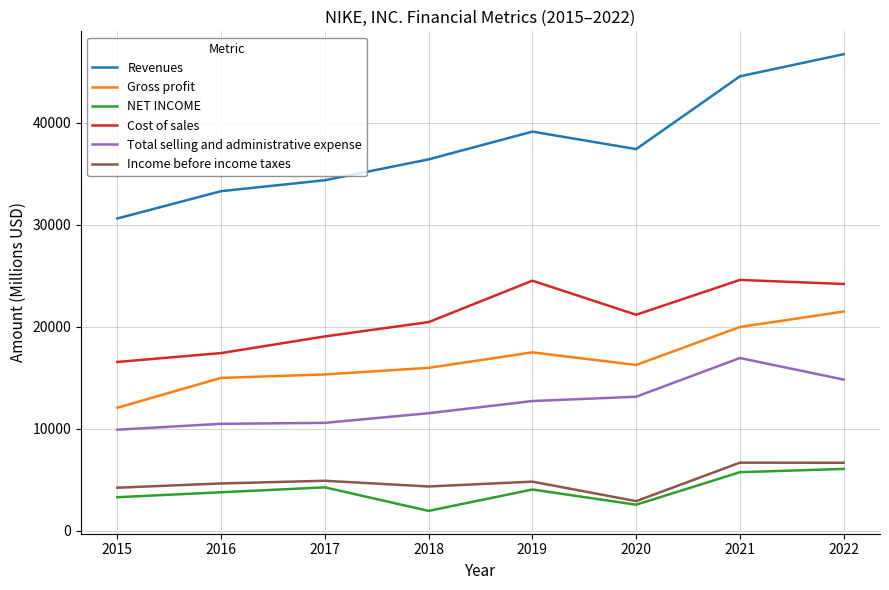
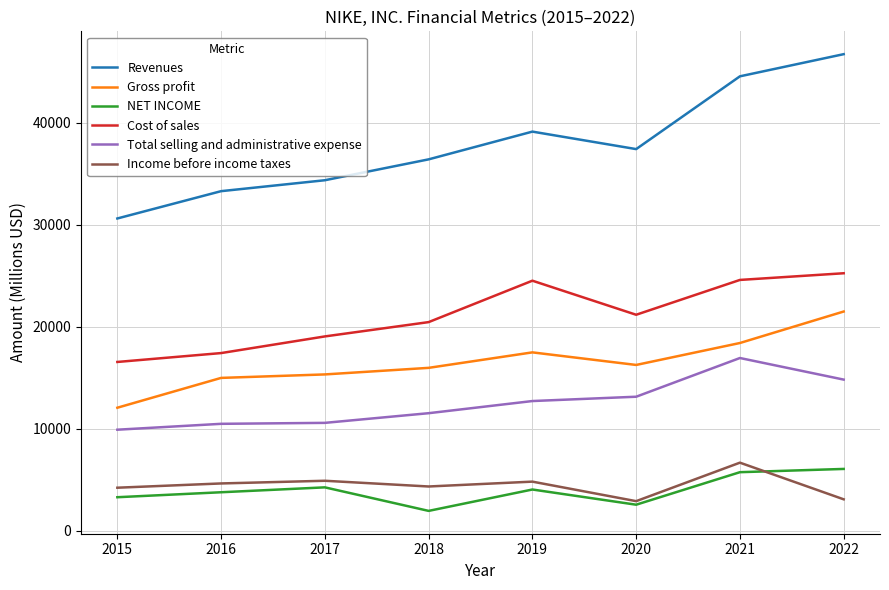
Gross profit, 2021: 20000 -> 18400
Cost of sales, 2022: 24200 -> 25200
Income before income taxes, 2022: 6700 -> 3100
